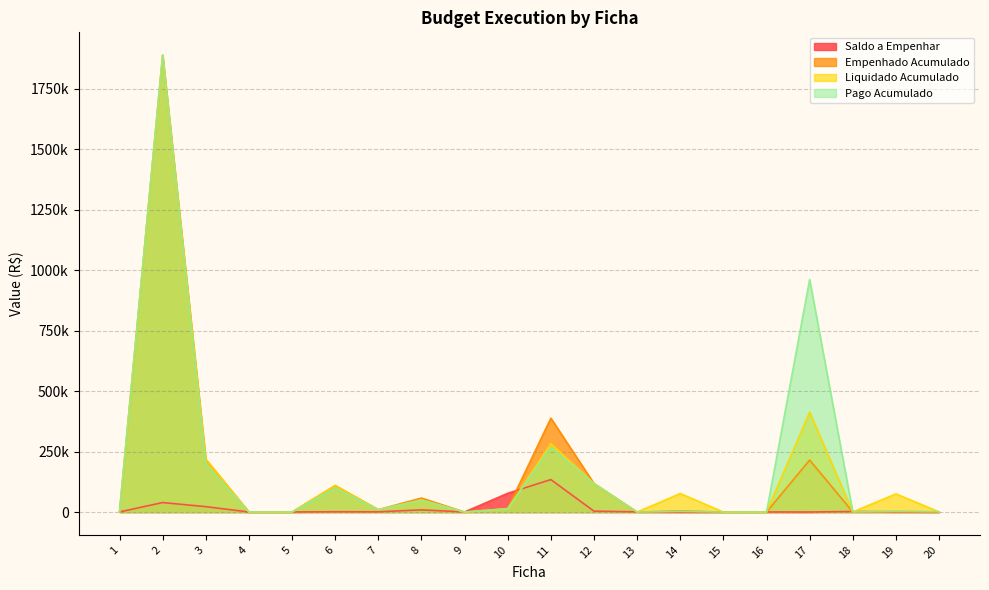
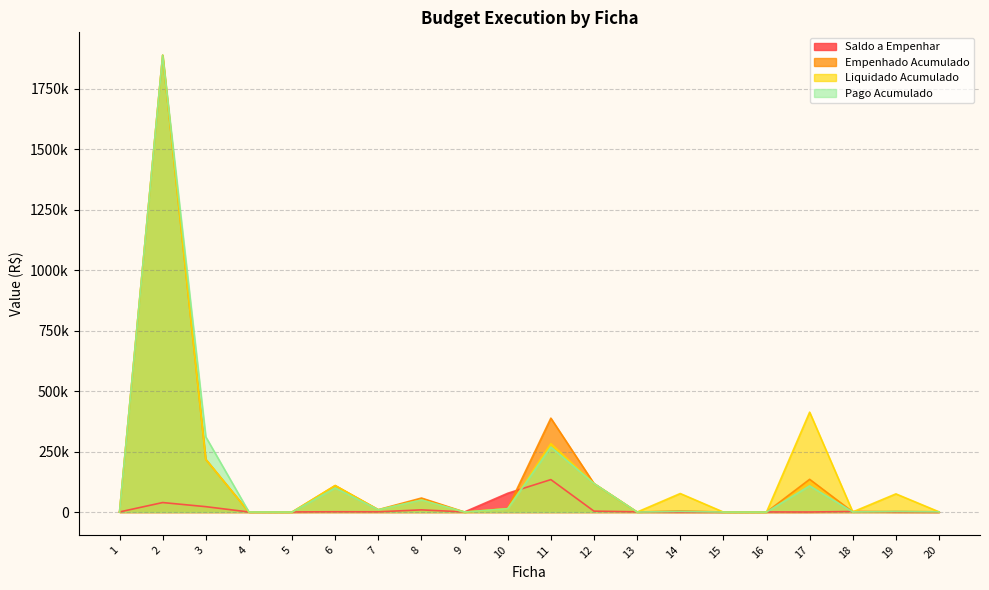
Pago Acumulado, 3: 200000 -> 310000
Empenhado Acumulado, 17: 210000 -> 140000
Pago Acumulado, 17: 960000 -> 110000
